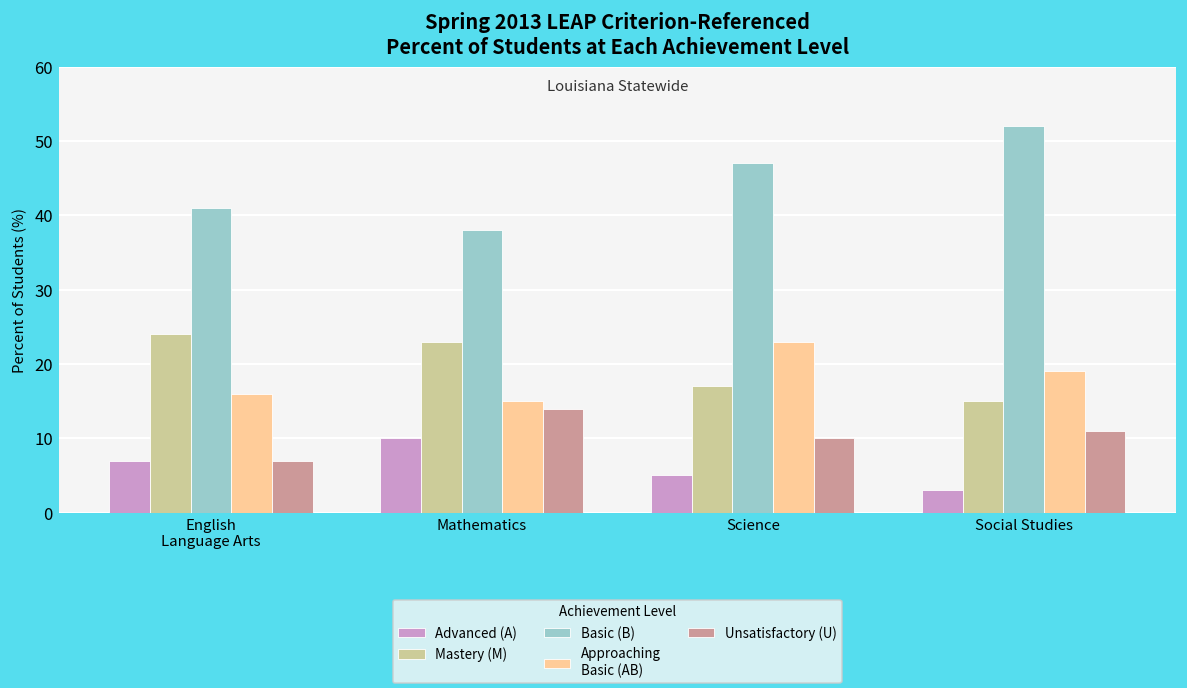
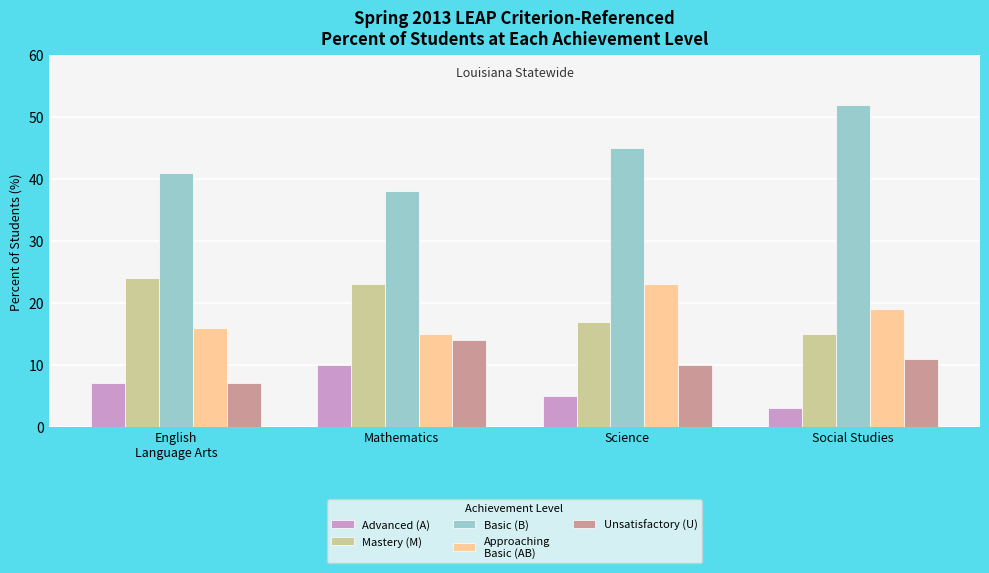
Basic (B), Science: 47 -> 45
